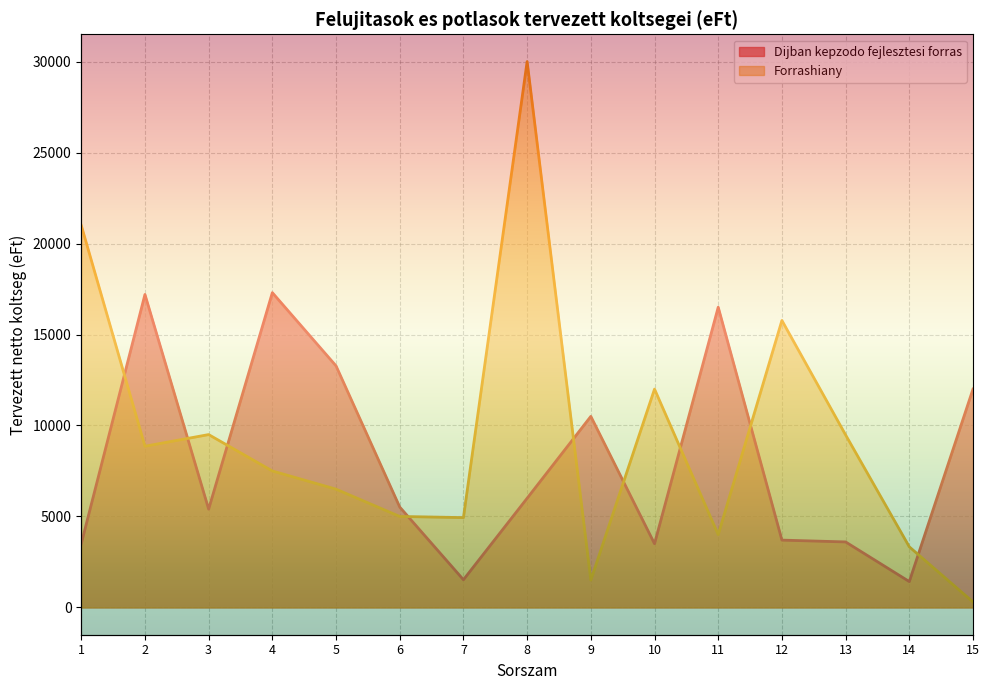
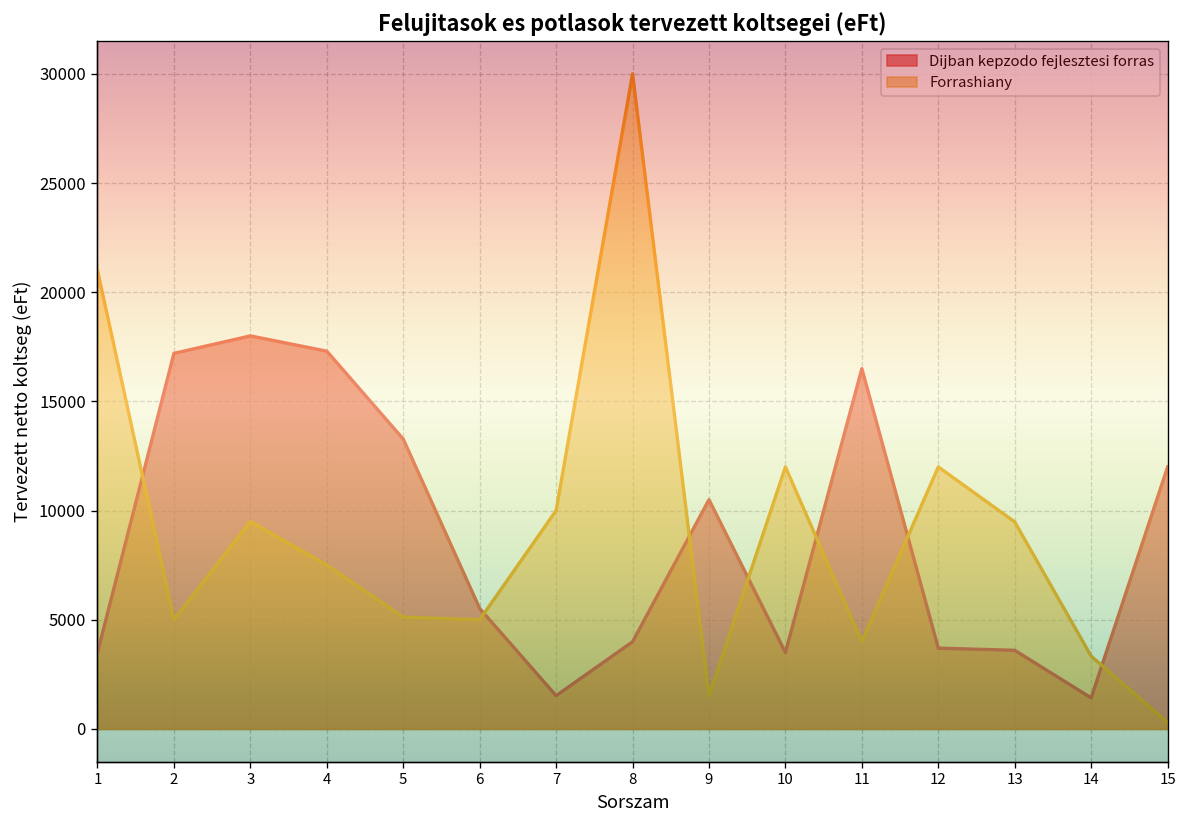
Forrashiany, 2: 8900 -> 5000
Dijban kepzodo fejlesztesi forras, 3: 5400 -> 18000
Forrashiany, 5: 6500 -> 5100
Forrashiany, 7: 4900 -> 10000
Dijban kepzodo fejlesztesi forras, 8: 6000 -> 4000
Forrashiany, 12: 15800 -> 12000
